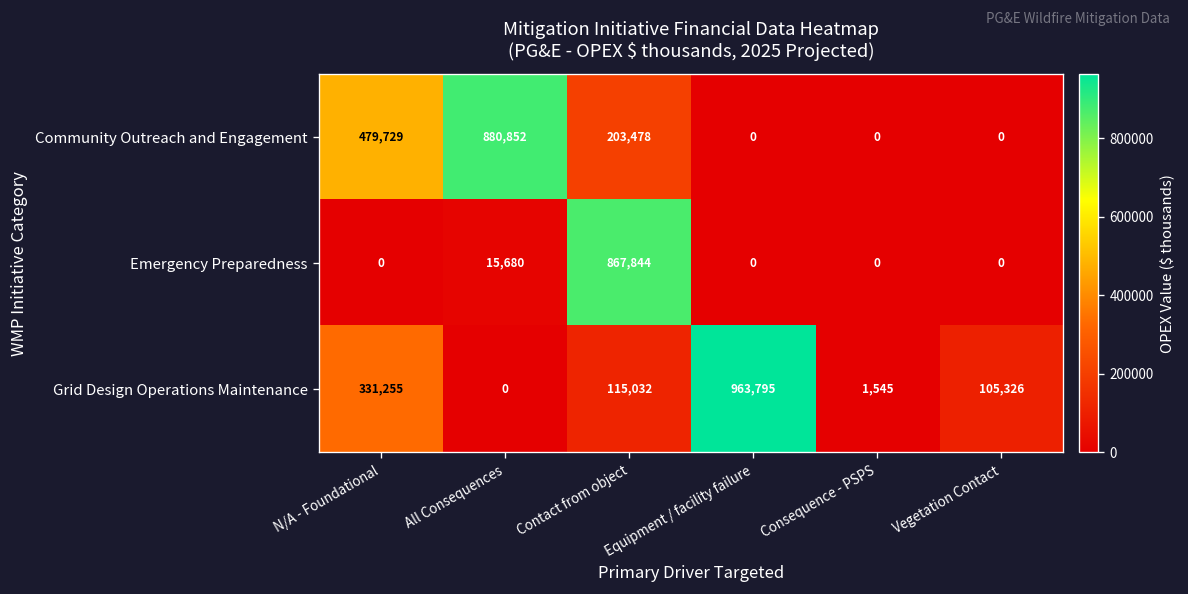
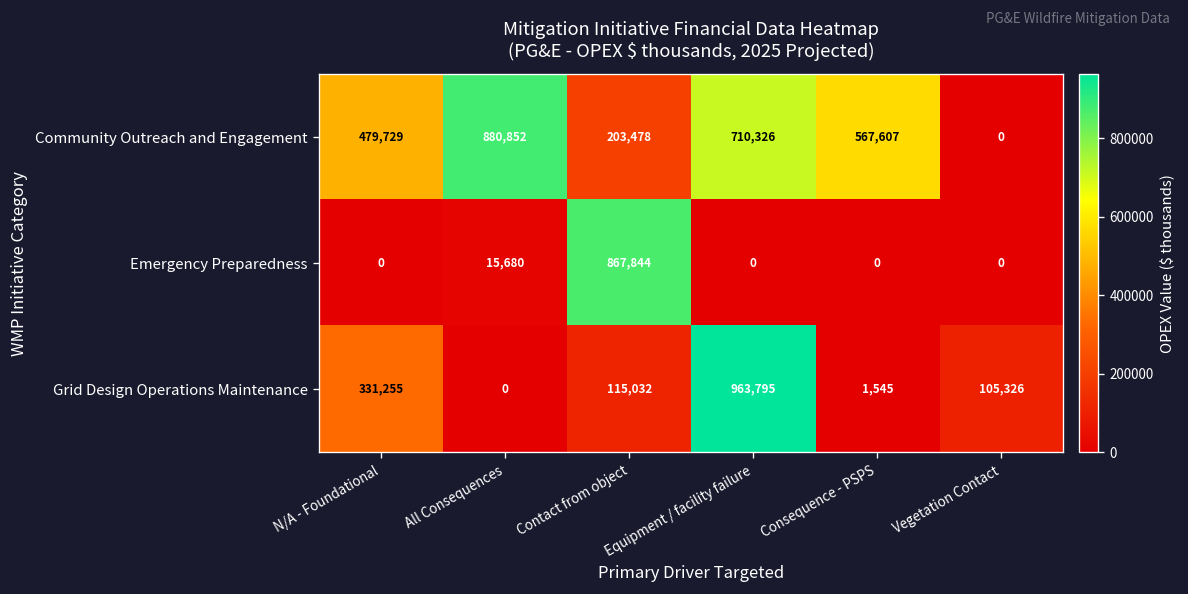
Community Outreach and Engagement, Equipment / facility failure: 0 -> 710,326
Community Outreach and Engagement, Consequence - PSPS: 0 -> 567,607
